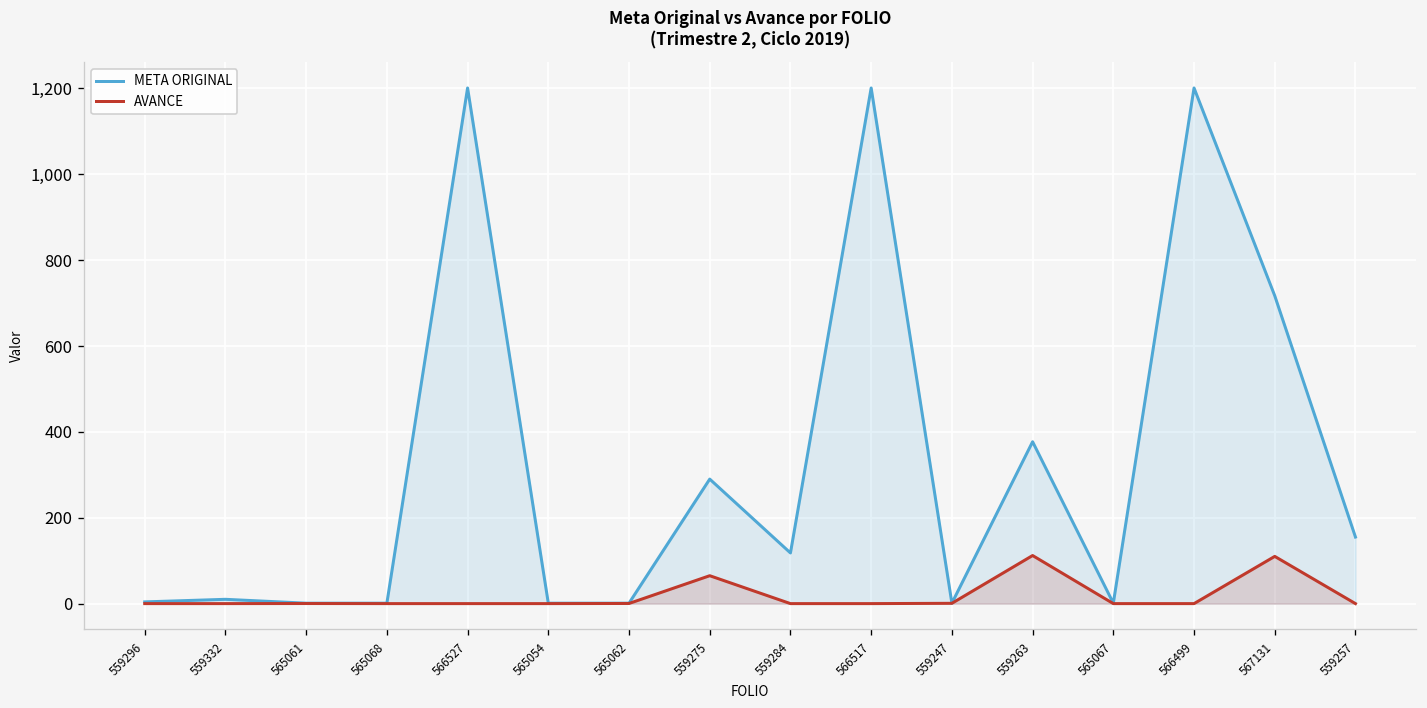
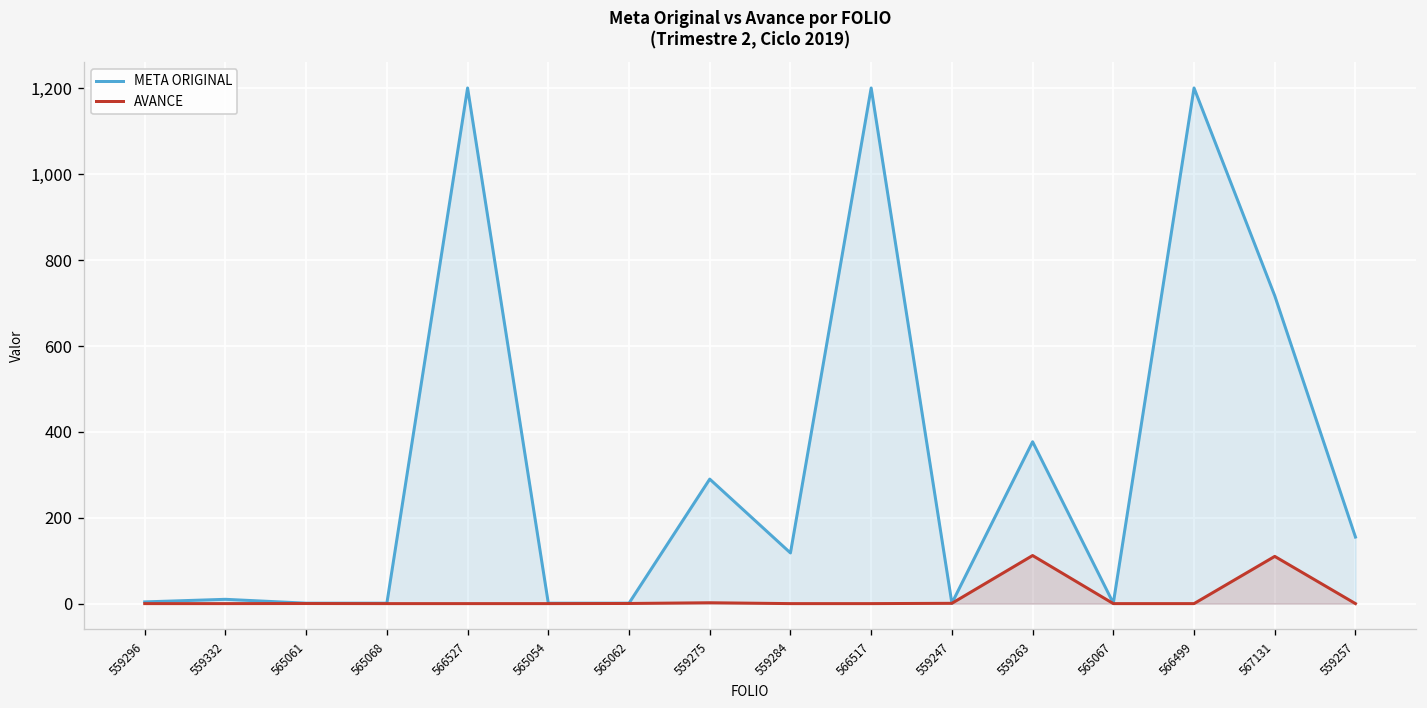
AVANCE, 559275: 70 -> 0
